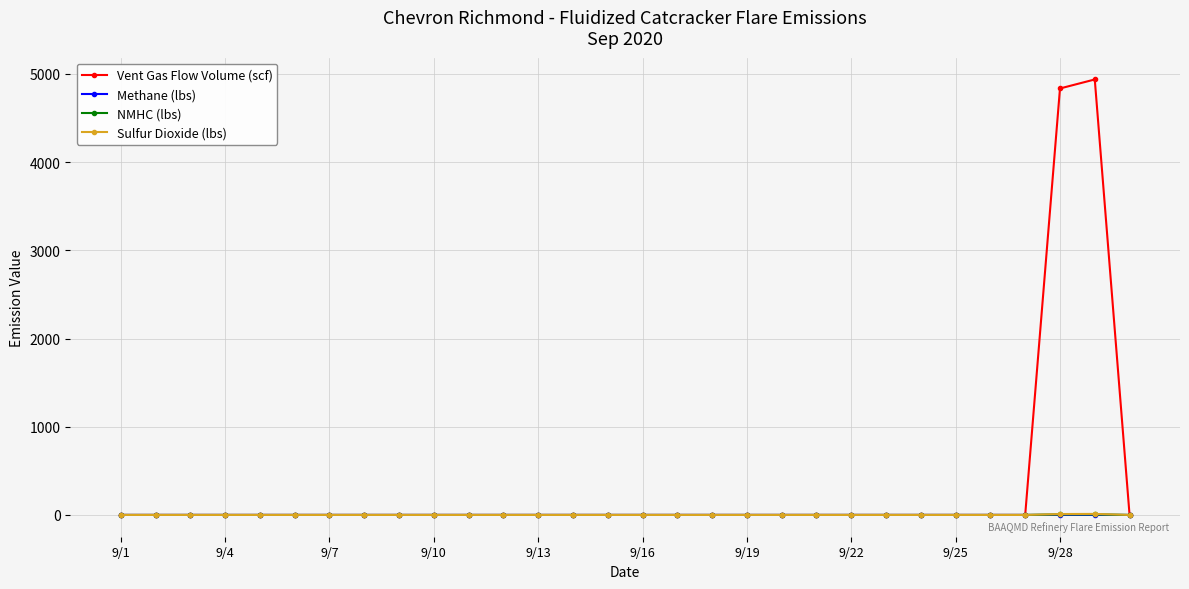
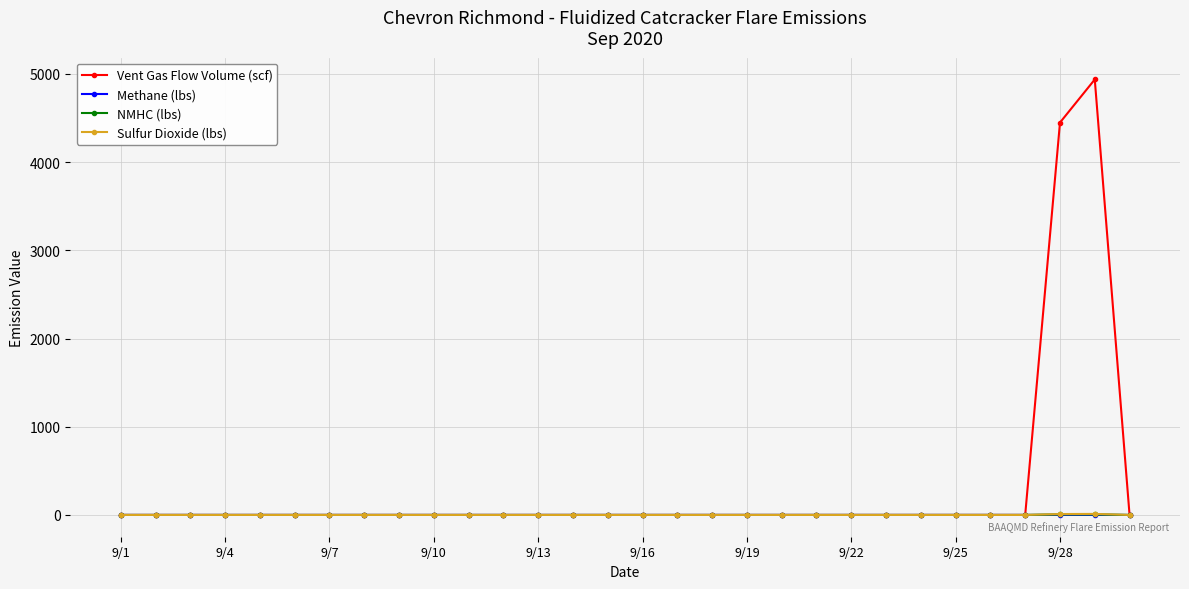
Vent Gas Flow Volume (scf), 9/28: 4800 -> 4400
